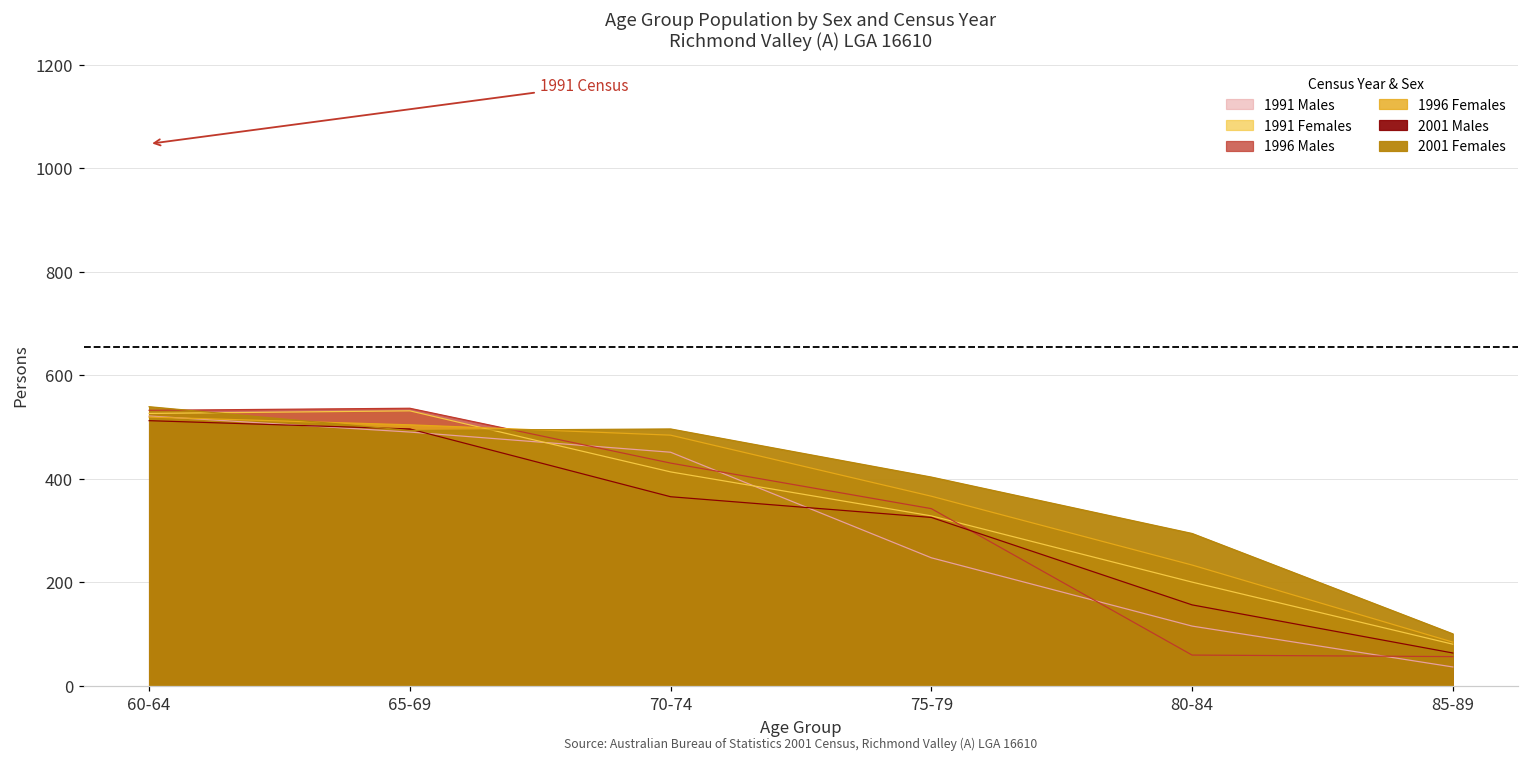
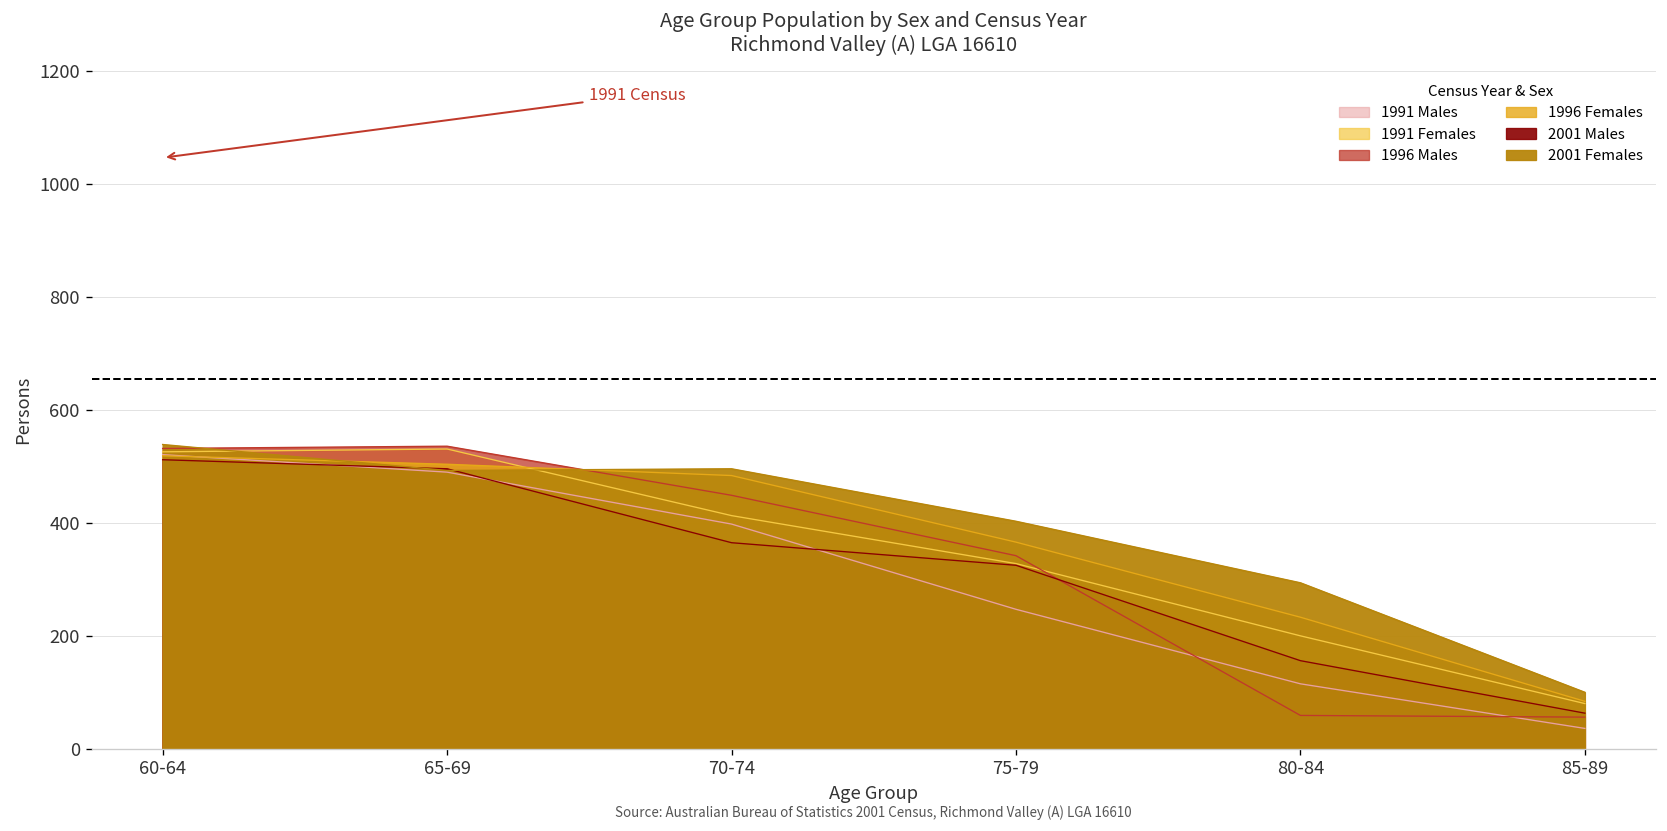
1991 Males, 70-74: 450 -> 400
1996 Males, 70-74: 430 -> 450
